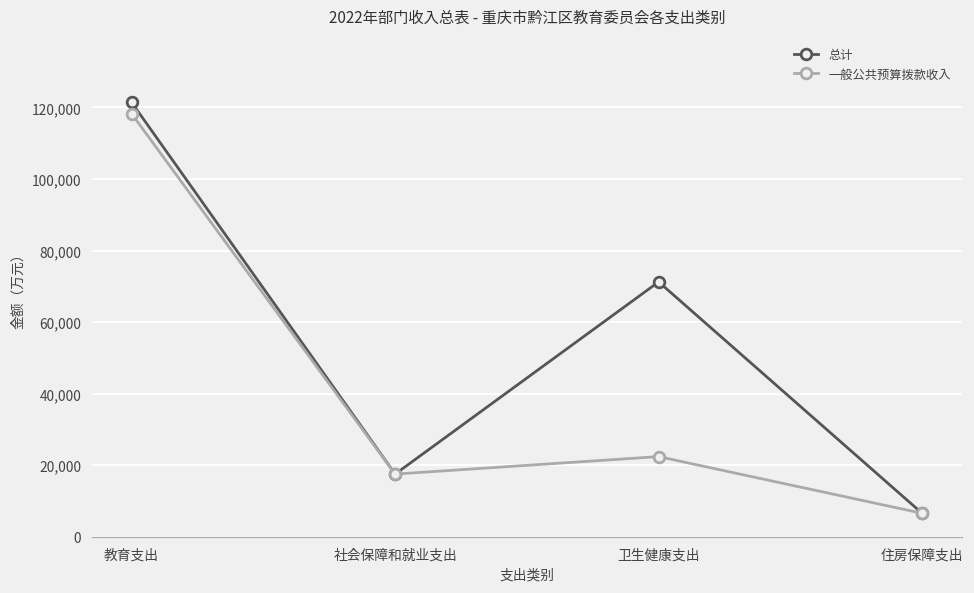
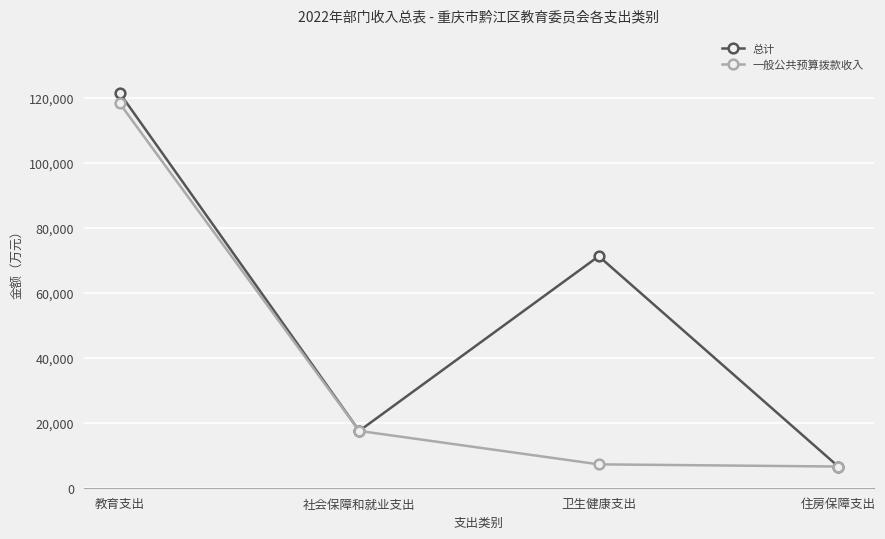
一般公共预算拨款收入, 卫生健康支出: 22,000 -> 7,000
